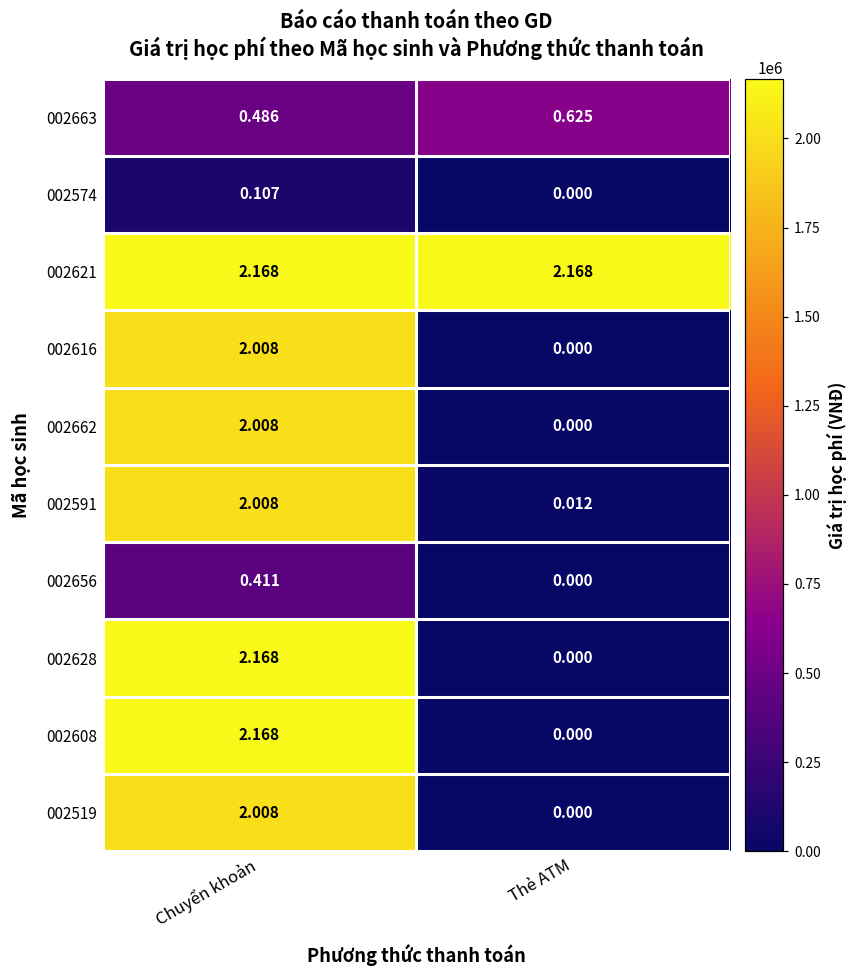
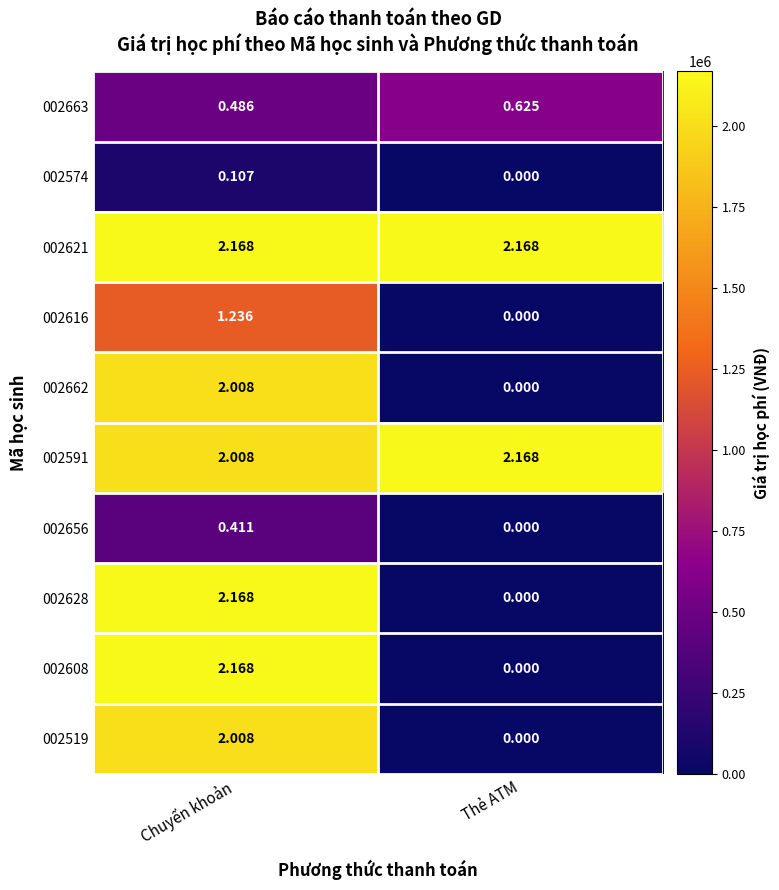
002616, Chuyển khoản: 2.008 -> 1.236
002591, Thẻ ATM: 0.012 -> 2.168
